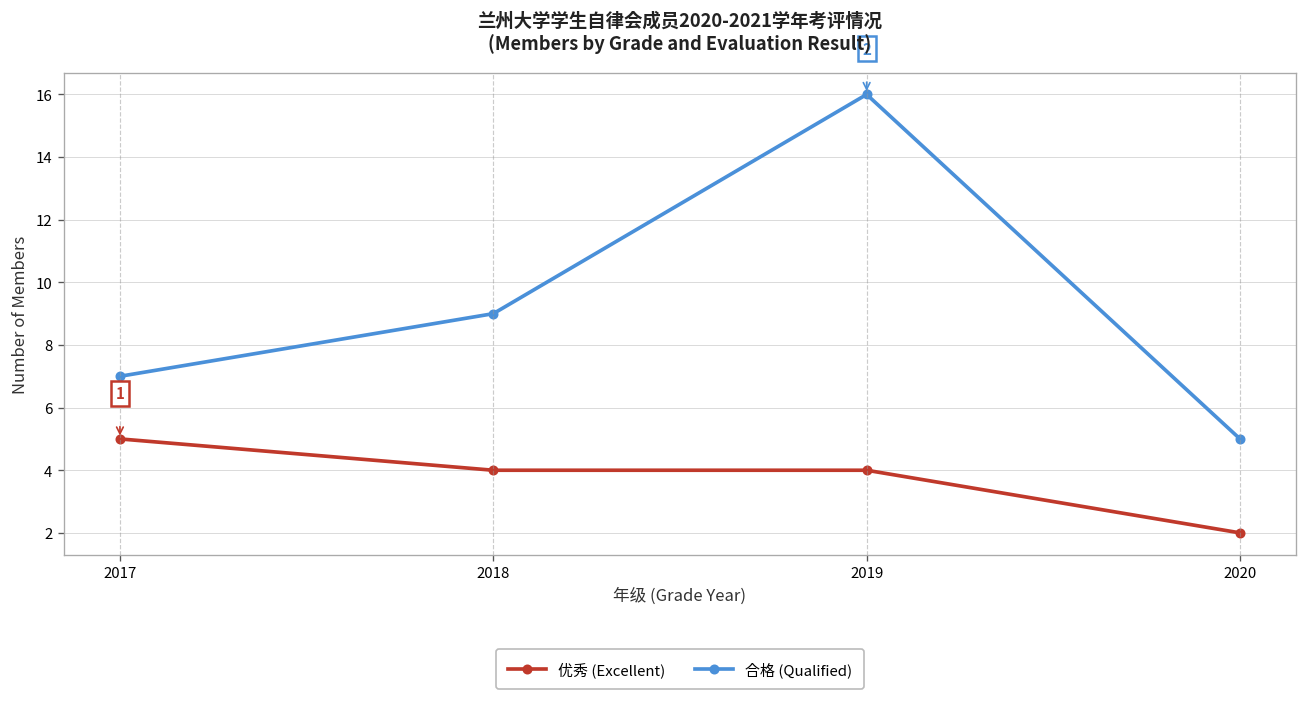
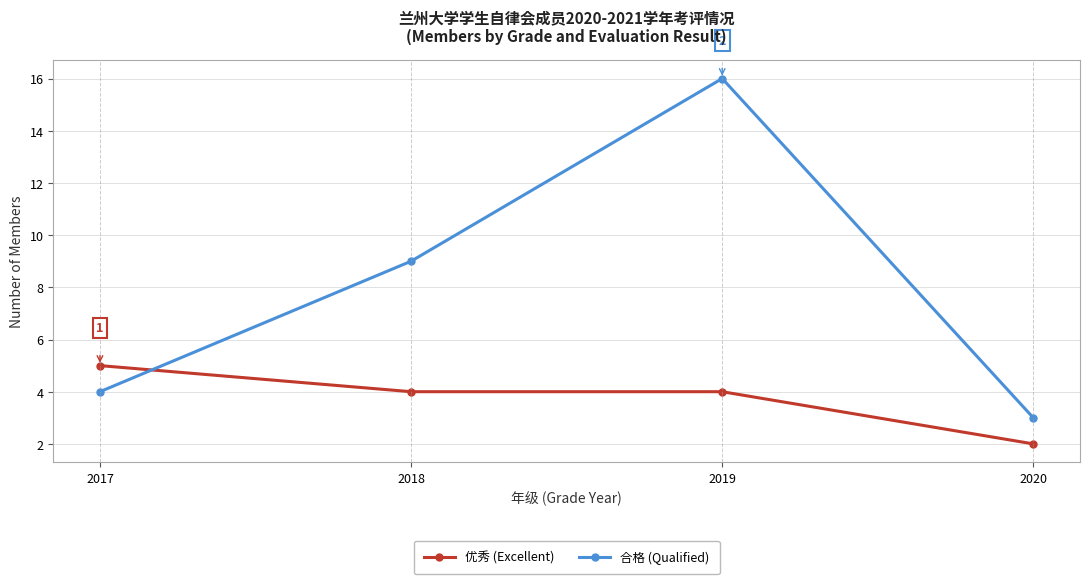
合格 (Qualified), 2017: 7 -> 4
合格 (Qualified), 2020: 5 -> 3
